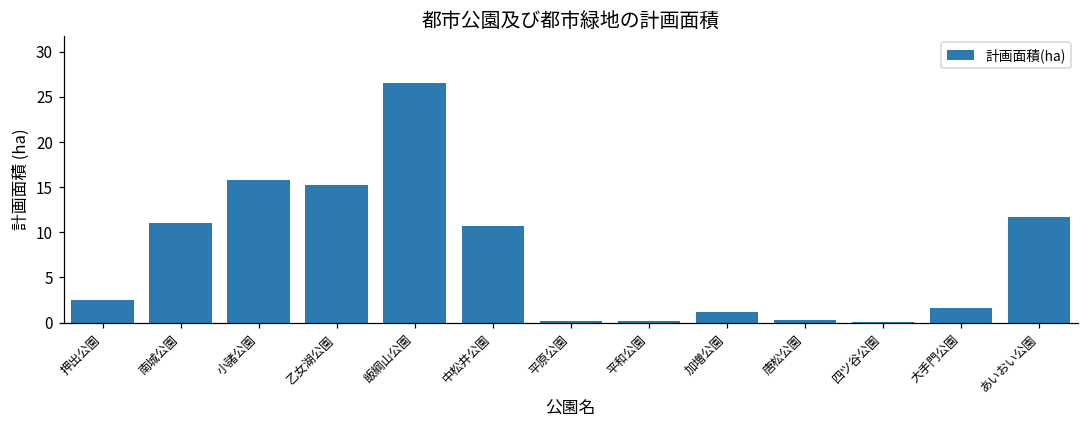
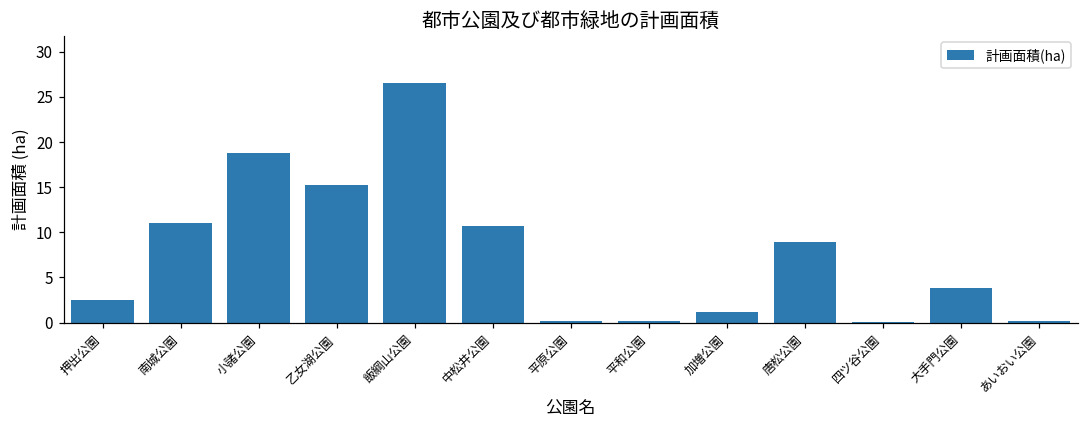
小諸公園: 16 -> 19
唐松公園: 0 -> 9
大手門公園: 2 -> 4
あいおい公園: 12 -> 0
